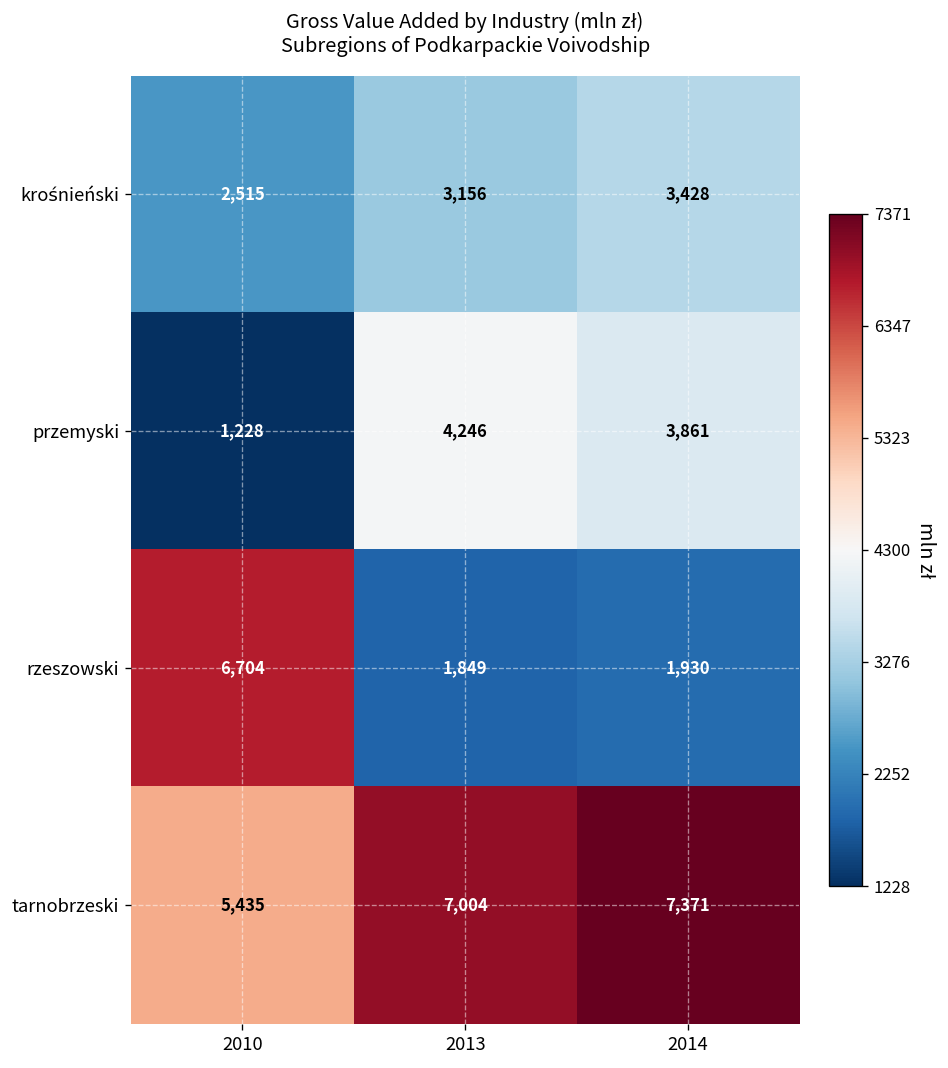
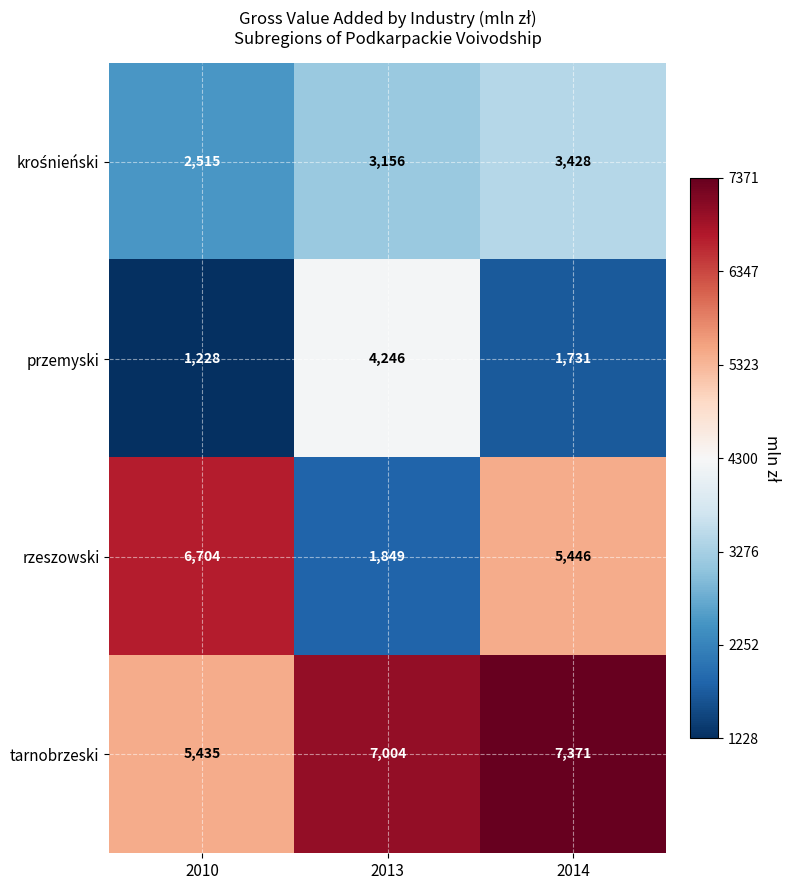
przemyski, 2014: 3,861 -> 1,731
rzeszowski, 2014: 1,930 -> 5,446
